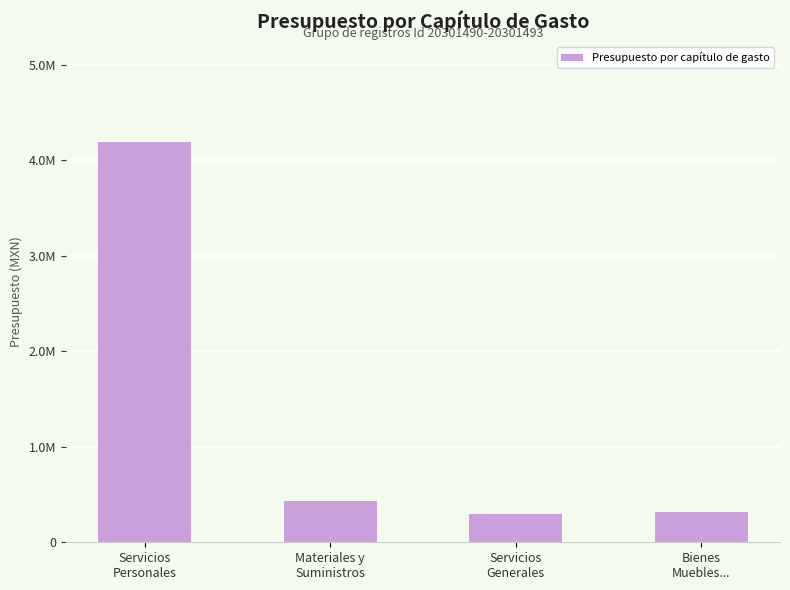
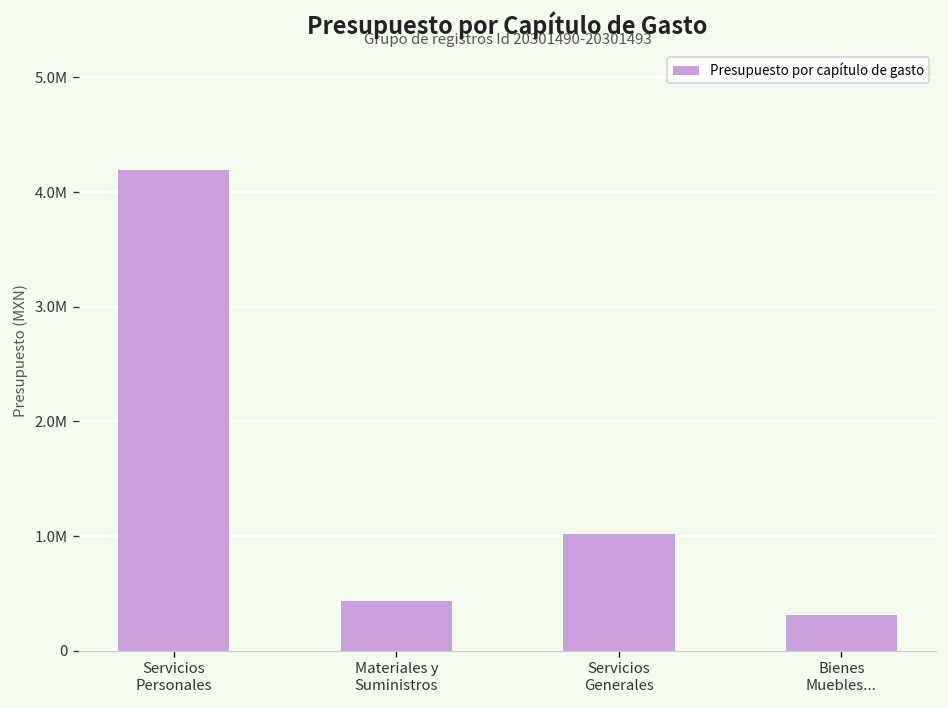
Servicios Generales: 300000 -> 1000000
